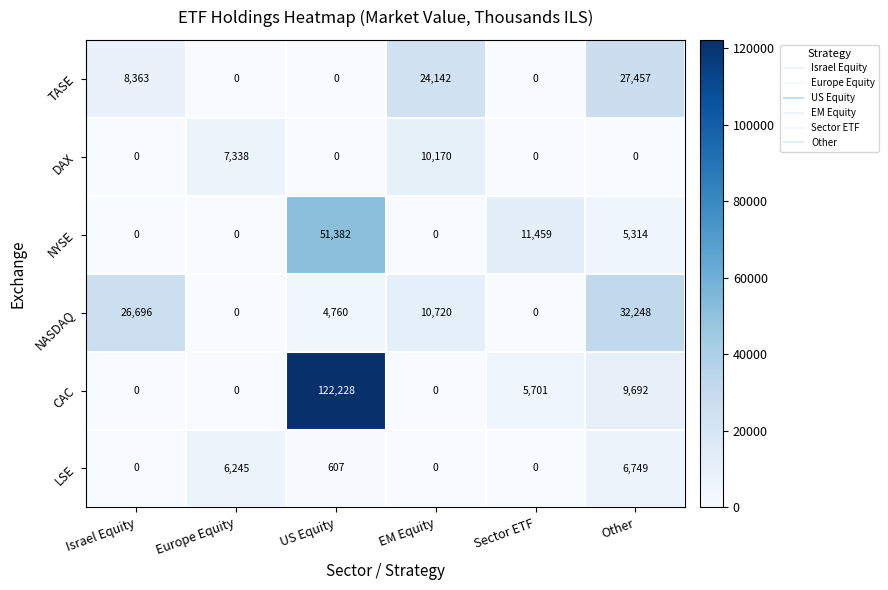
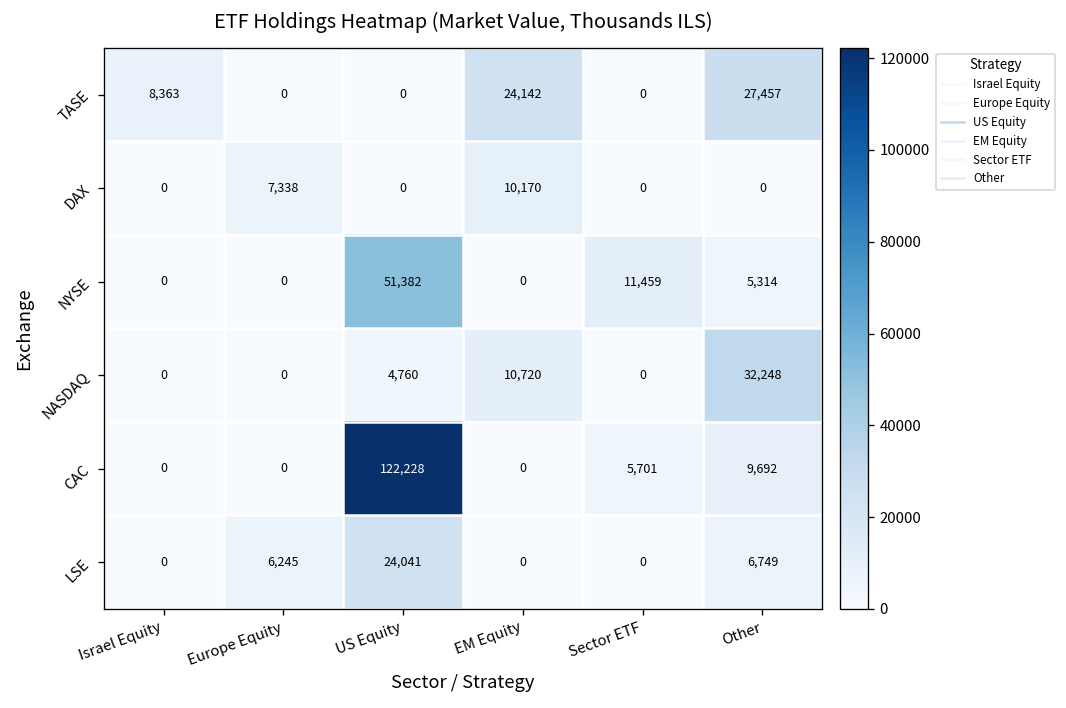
NASDAQ, Israel Equity: 26,696 -> 0
LSE, US Equity: 607 -> 24,041
